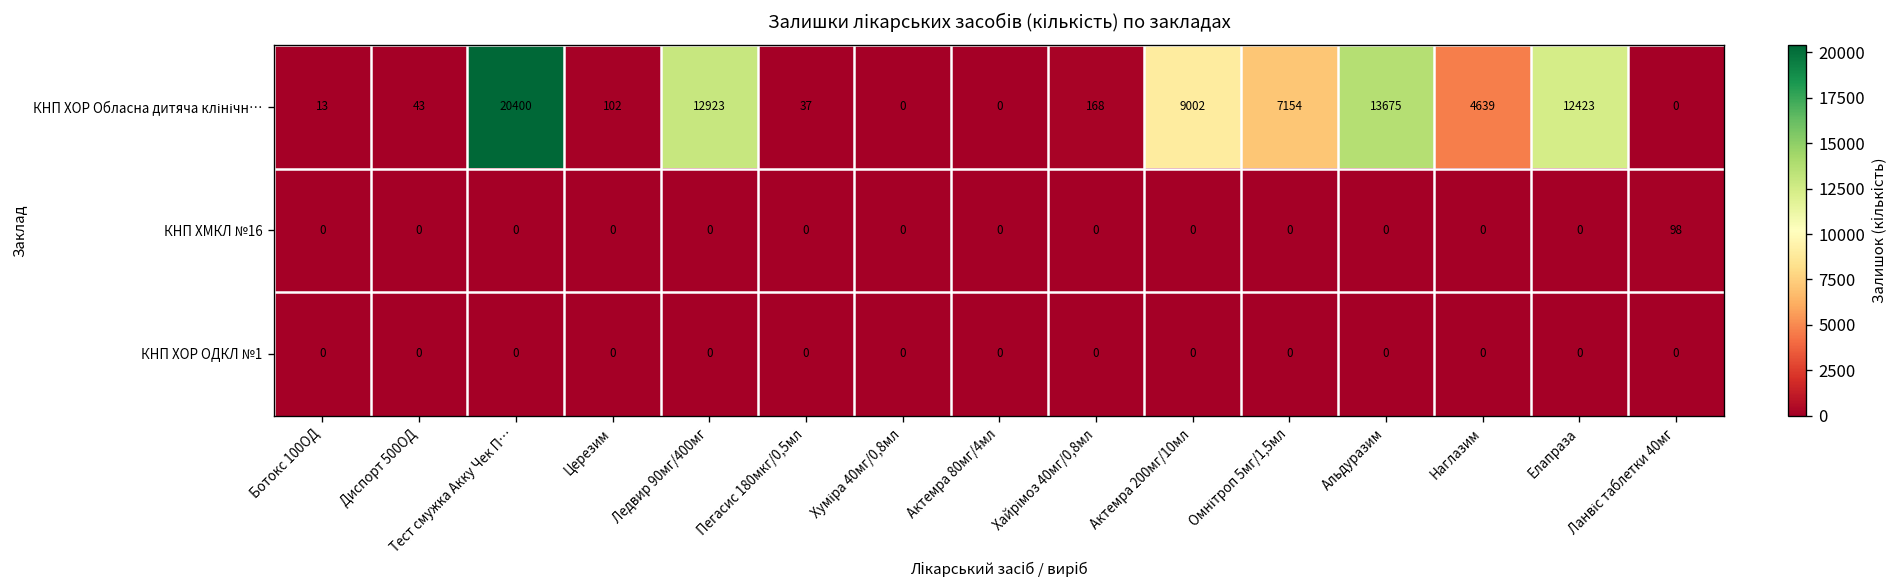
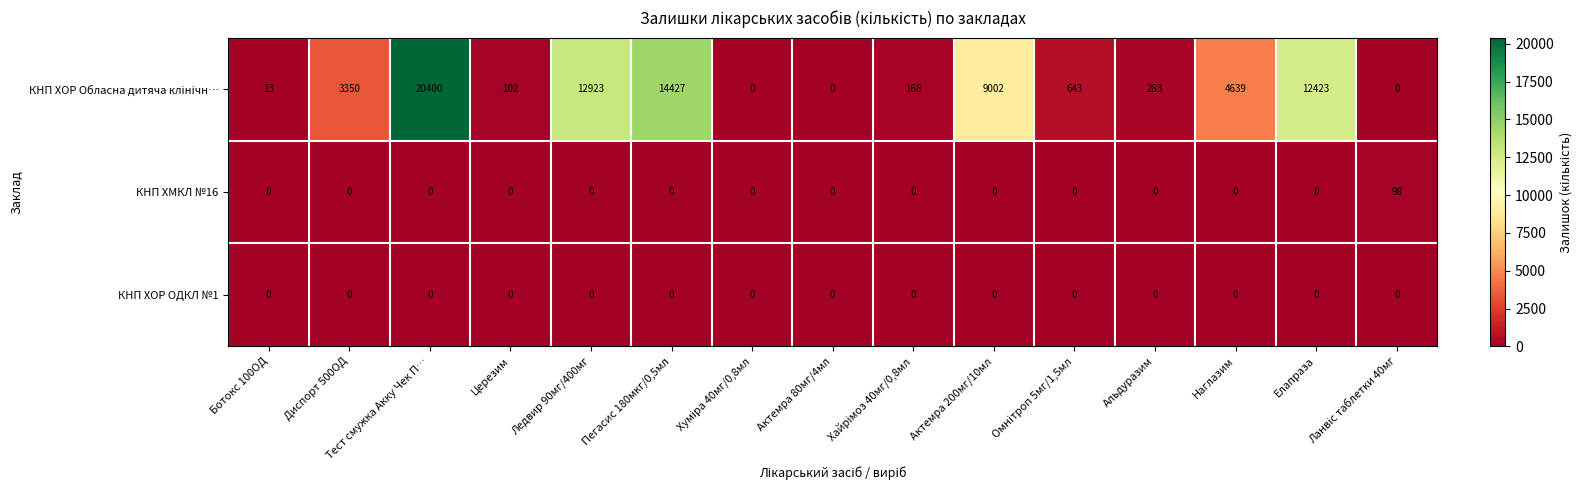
КНП ХОР Обласна дитяча клінічн…, Диспорт 500ОД: 43 -> 3350
КНП ХОР Обласна дитяча клінічн…, Пегасис 180мкг/0,5мл: 37 -> 14427
КНП ХОР Обласна дитяча клінічн…, Омнітроп 5мг/1,5мл: 7154 -> 643
КНП ХОР Обласна дитяча клінічн…, Альдуразим: 13675 -> 283
